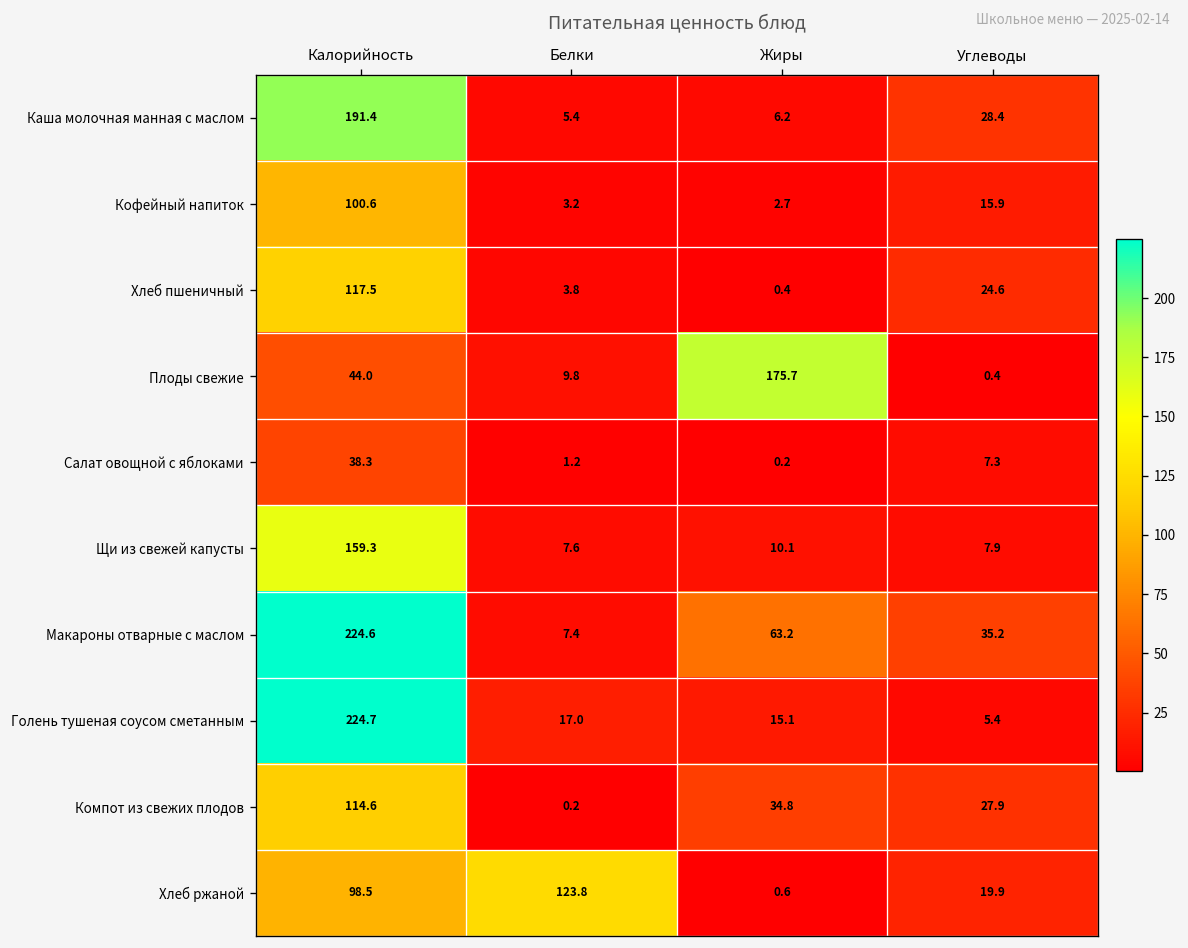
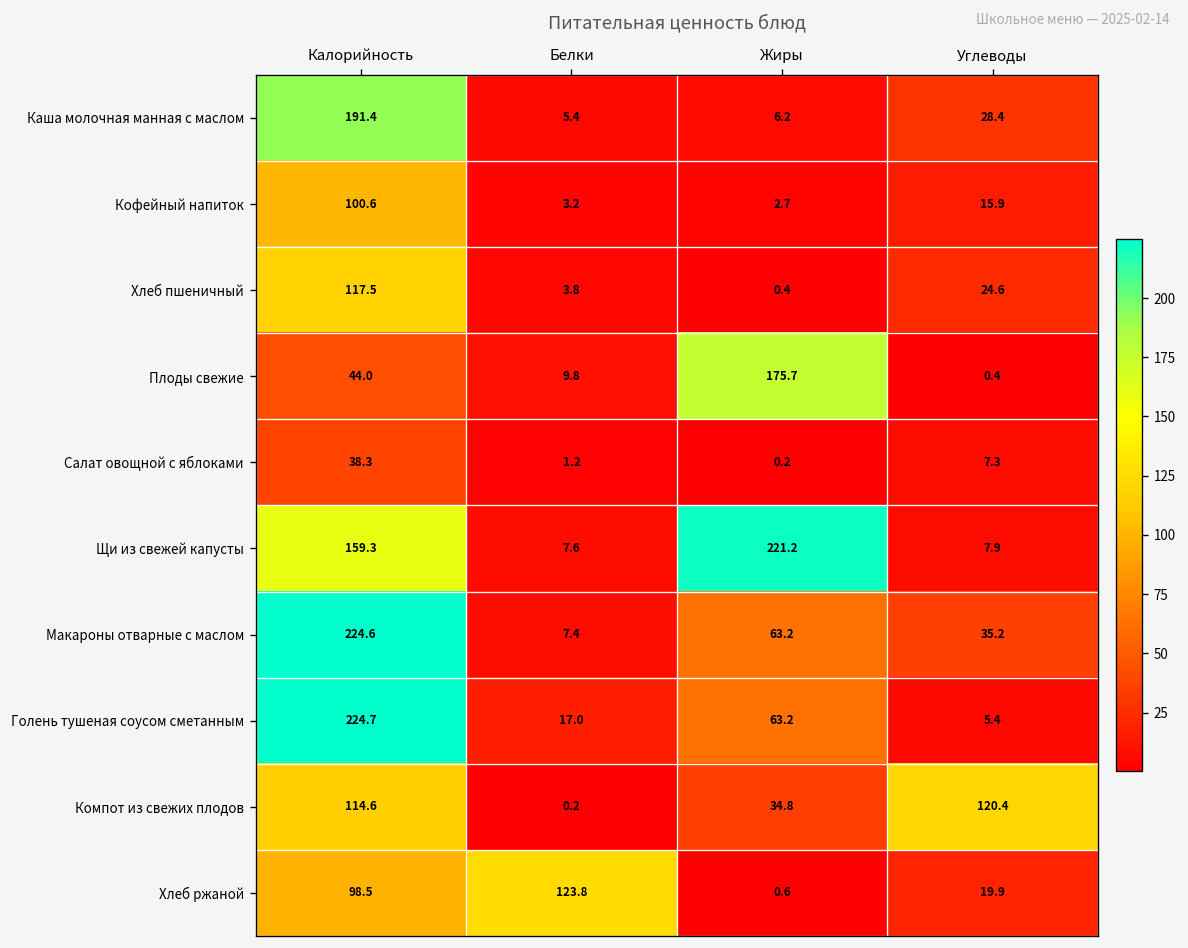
Щи из свежей капусты, Жиры: 10.1 -> 221.2
Голень тушеная соусом сметанным, Жиры: 15.1 -> 63.2
Компот из свежих плодов, Углеводы: 27.9 -> 120.4
